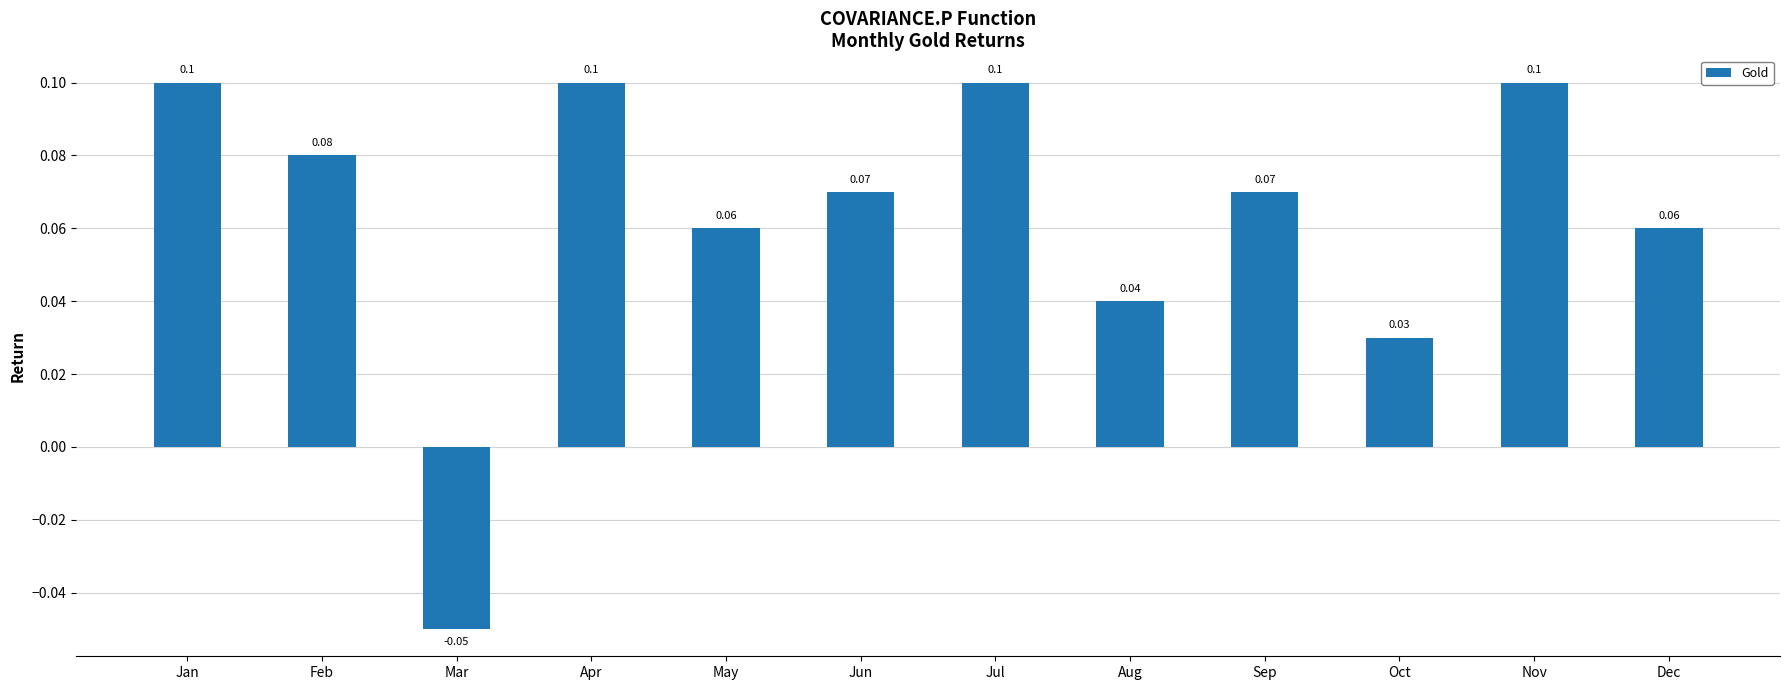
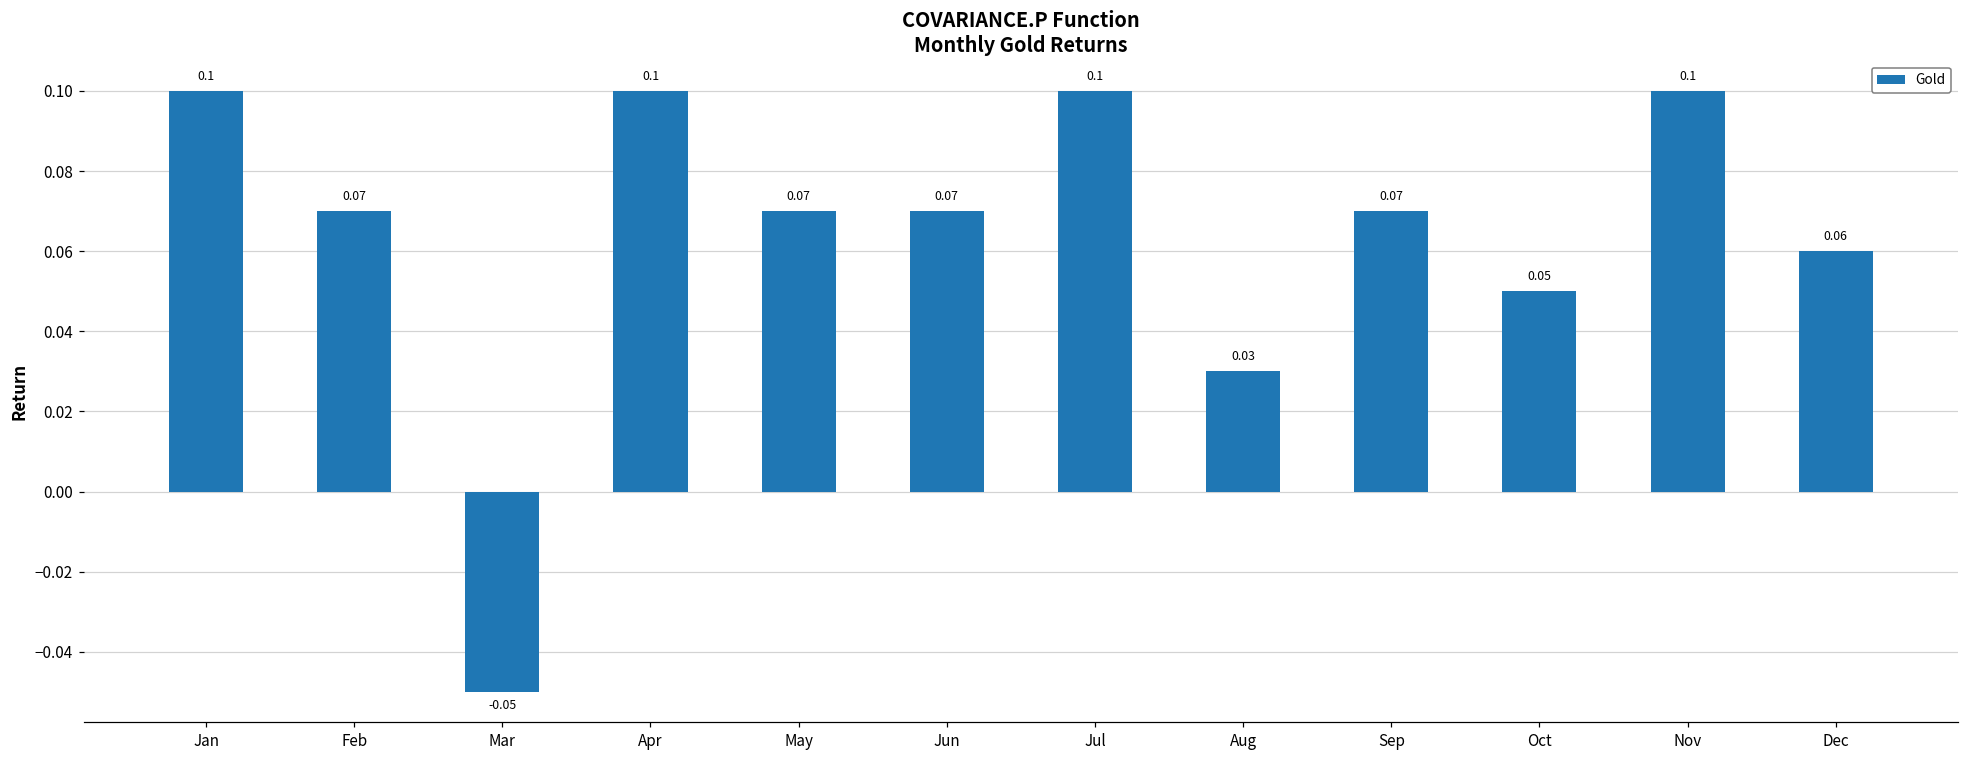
Feb: 0.08 -> 0.07
May: 0.06 -> 0.07
Aug: 0.04 -> 0.03
Oct: 0.03 -> 0.05
